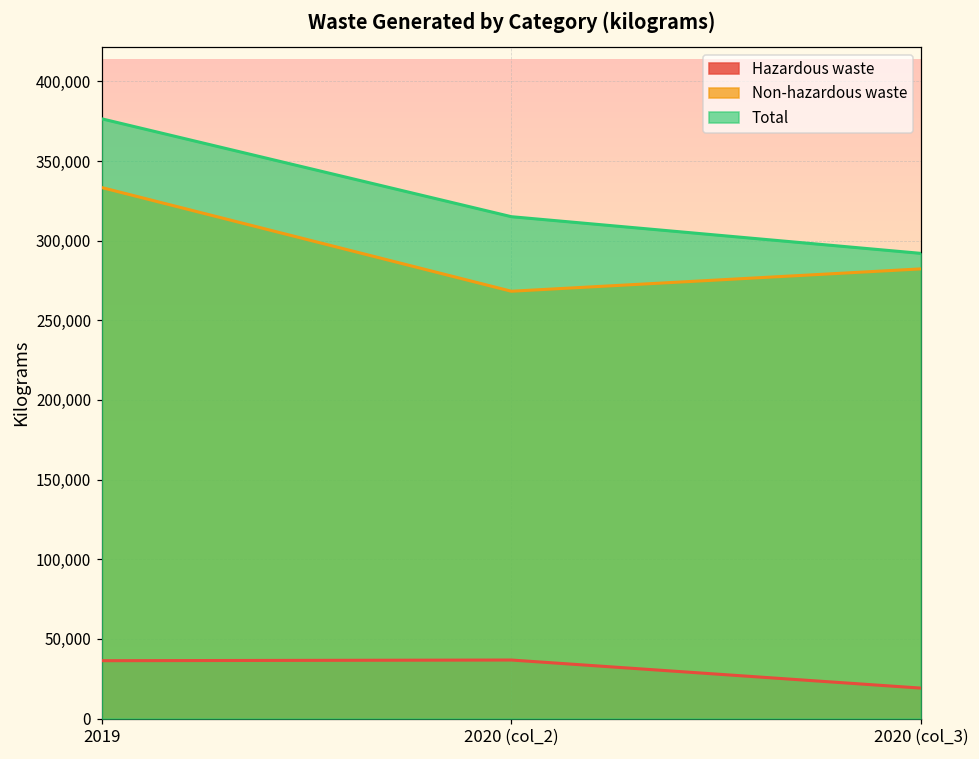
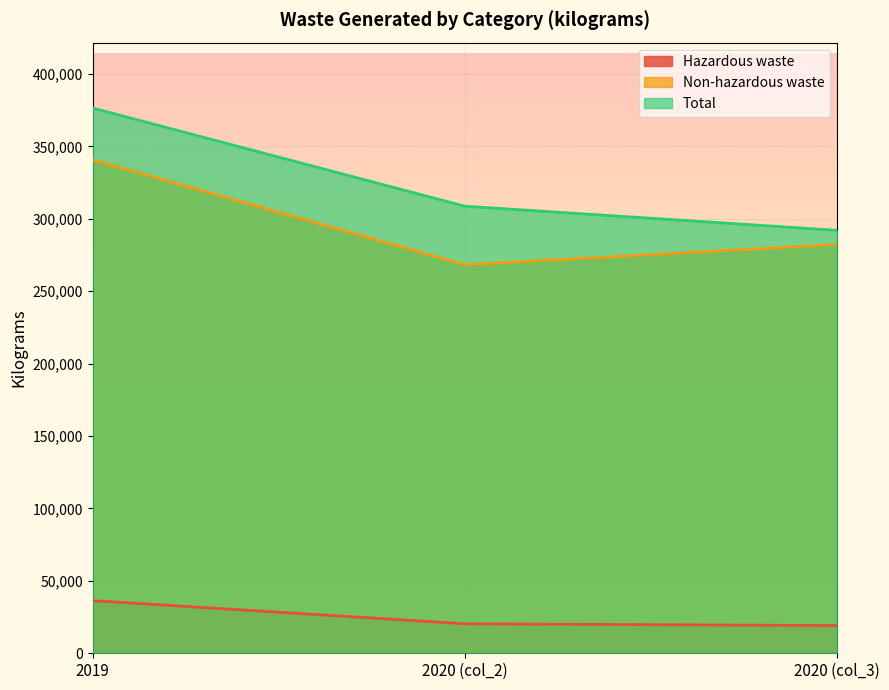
Non-hazardous waste, 2019: 333,000 -> 341,000
Hazardous waste, 2020 (col_2): 37,000 -> 20,000
Total, 2020 (col_2): 315,000 -> 309,000
